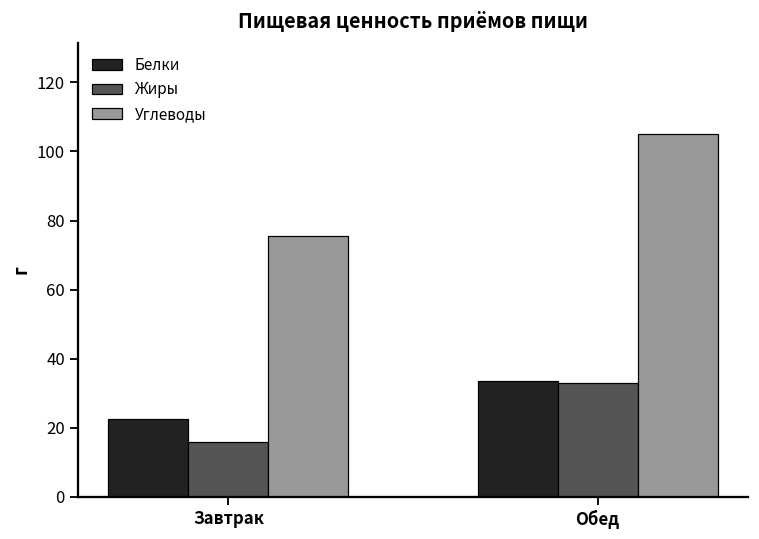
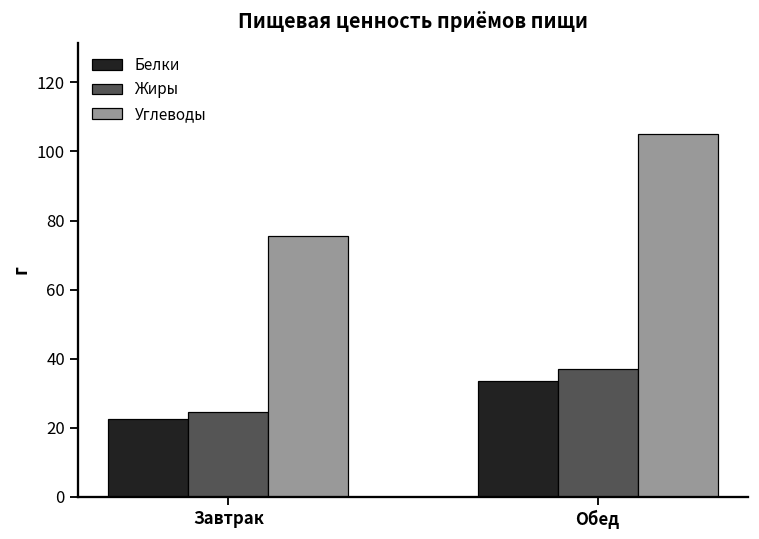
Жиры, Завтрак: 16 -> 25
Жиры, Обед: 33 -> 37
